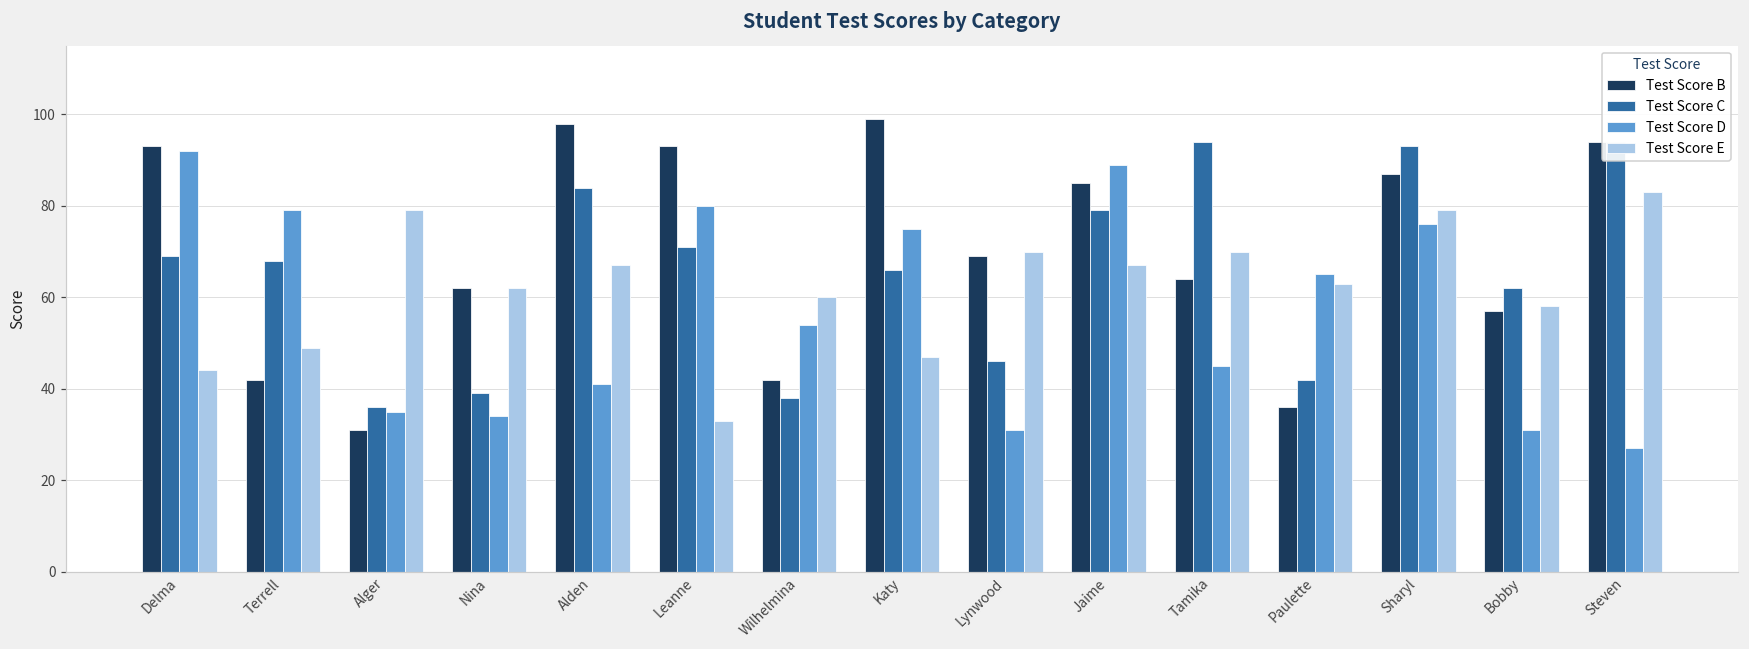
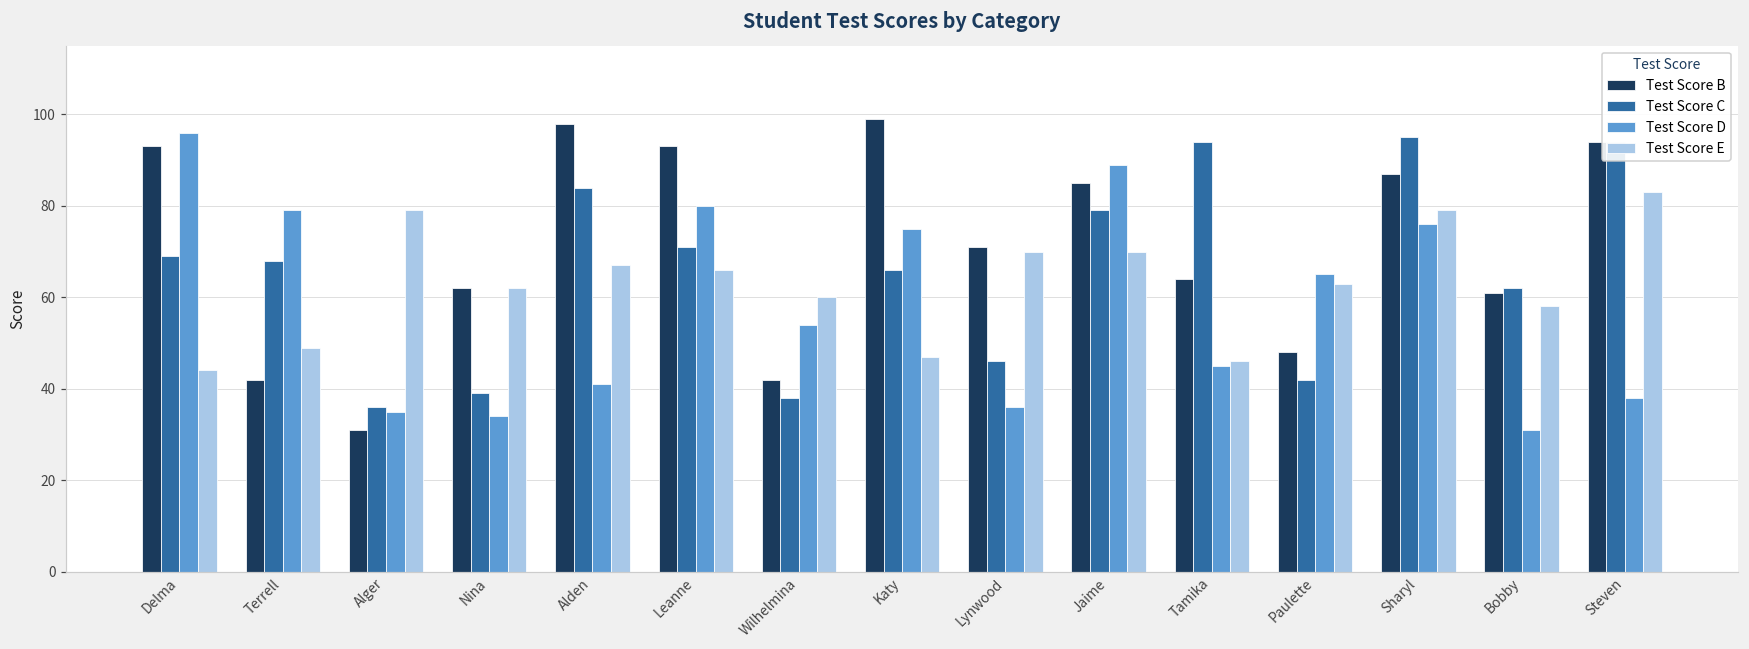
Test Score D, Delma: 92 -> 96
Test Score E, Leanne: 33 -> 66
Test Score B, Lynwood: 69 -> 71
Test Score D, Lynwood: 31 -> 36
Test Score E, Jaime: 67 -> 70
Test Score E, Tamika: 70 -> 46
Test Score B, Paulette: 36 -> 48
Test Score C, Sharyl: 93 -> 95
Test Score B, Bobby: 57 -> 61
Test Score D, Steven: 27 -> 38
